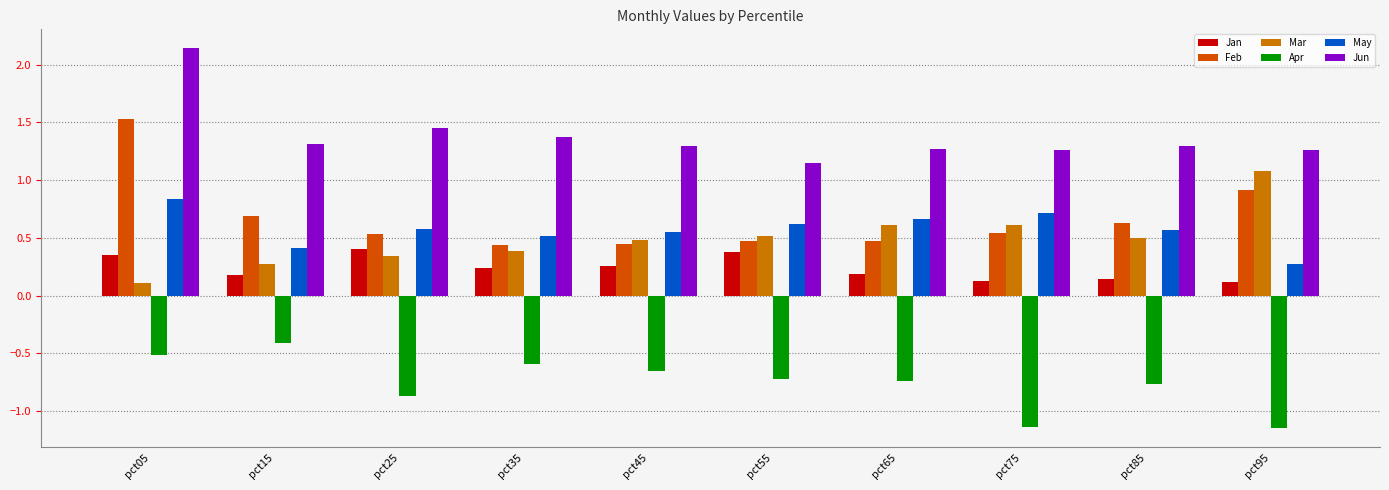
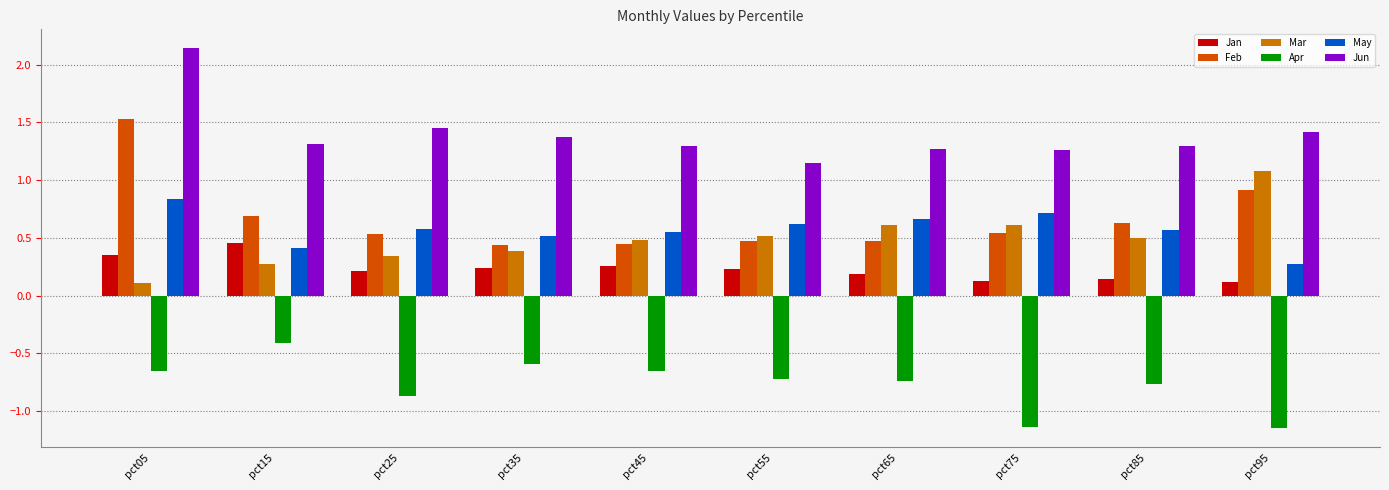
Apr, pct05: -0.52 -> -0.65
Jan, pct15: 0.18 -> 0.45
Jan, pct25: 0.40 -> 0.21
Jan, pct55: 0.37 -> 0.23
Jun, pct95: 1.26 -> 1.42
